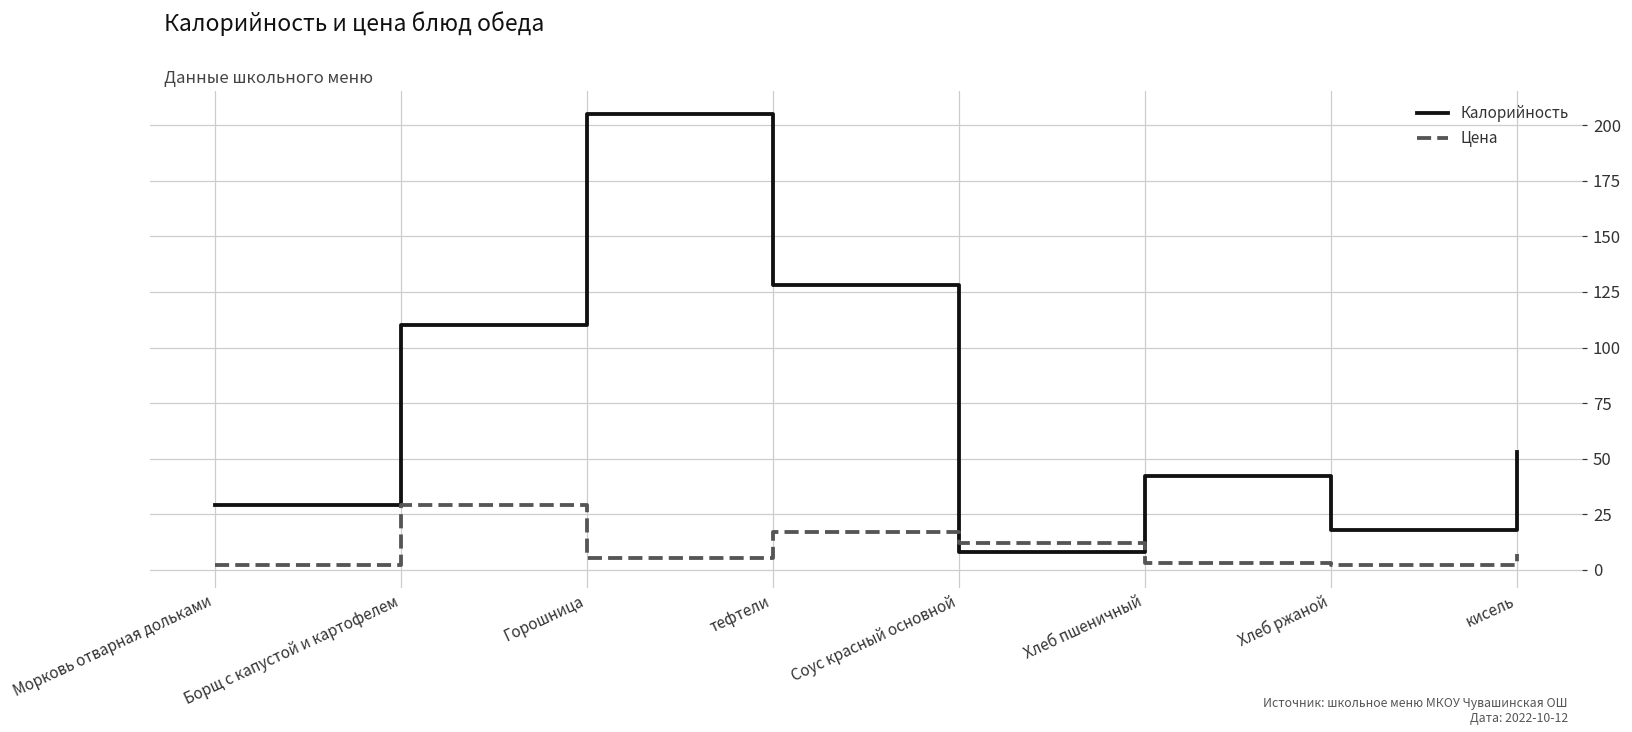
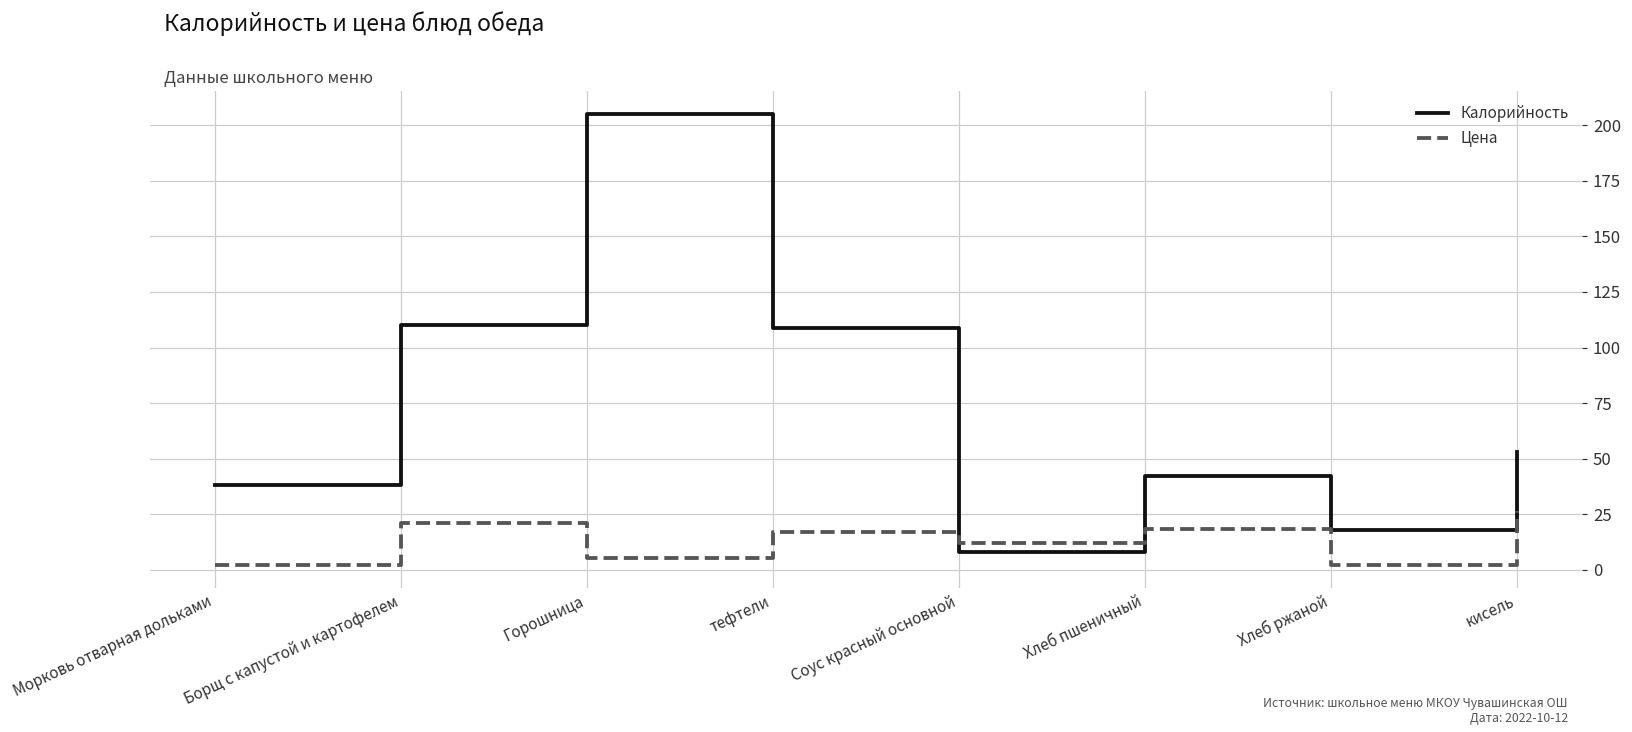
Калорийность, Морковь отварная дольками: 29 -> 38
Цена, Борщ с капустой и картофелем: 29 -> 21
Калорийность, тефтели: 128 -> 109
Цена, Хлеб пшеничный: 3 -> 18
Цена, кисель: 7 -> 27
